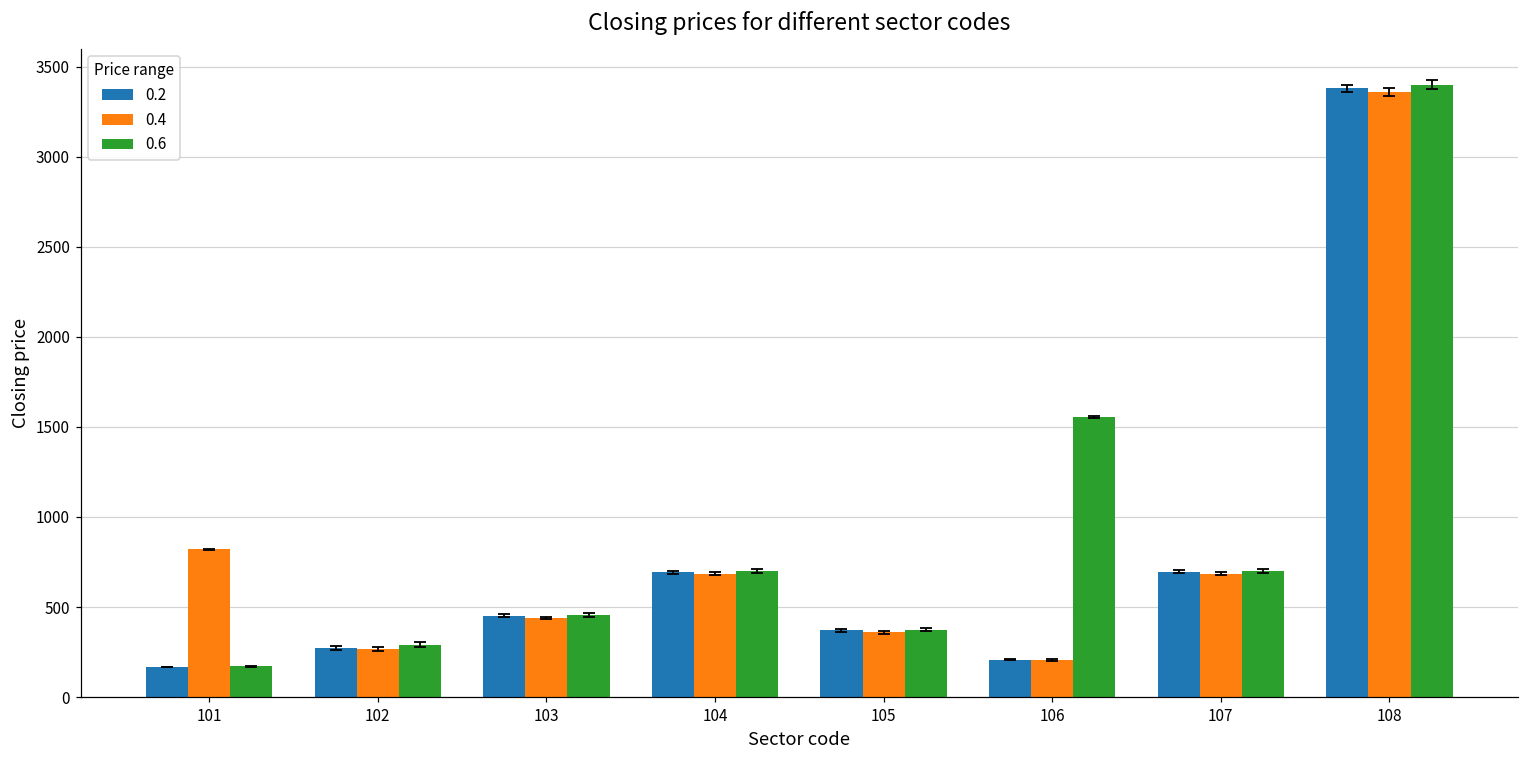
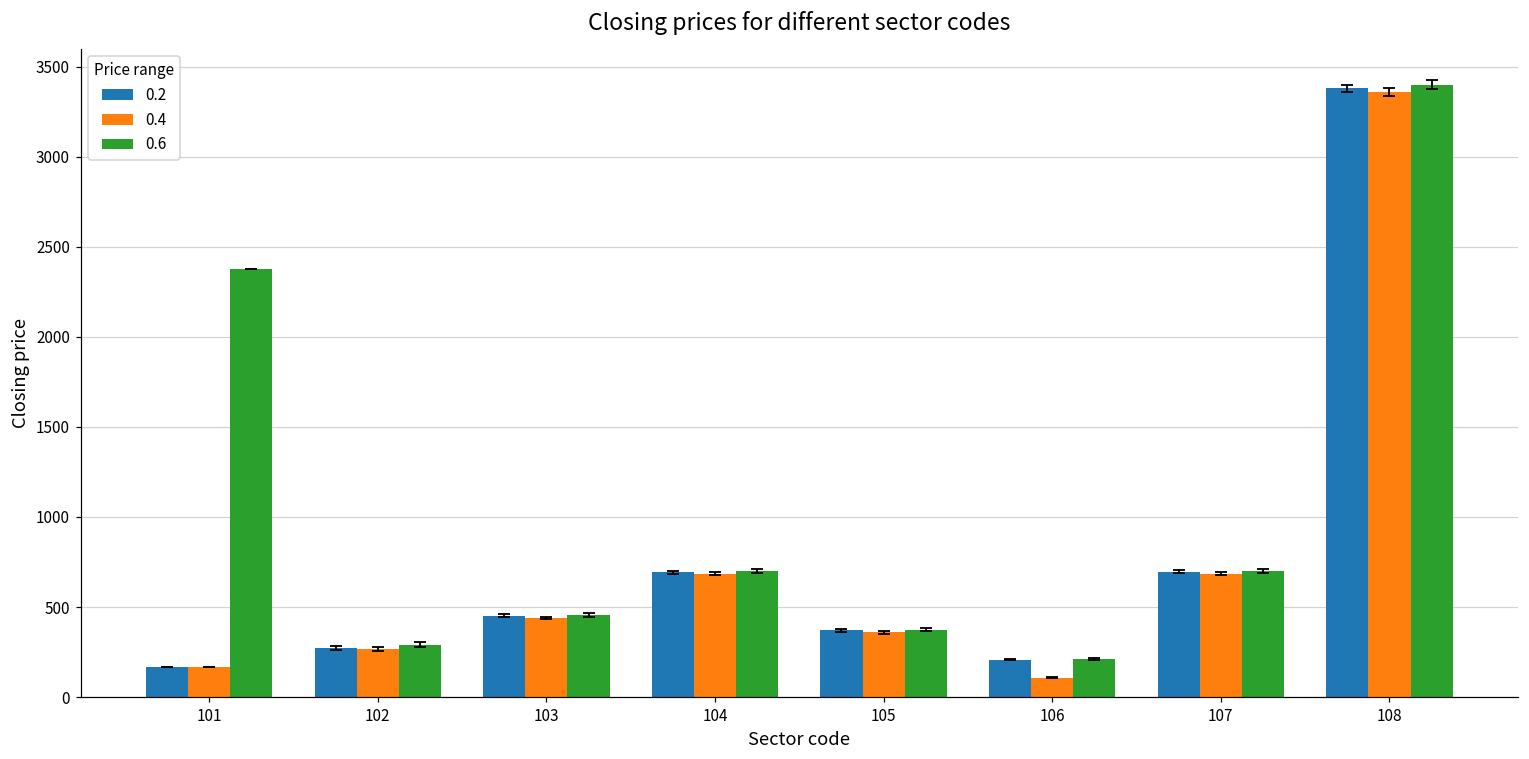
0.4, 101: 820 -> 170
0.6, 101: 170 -> 2380
0.4, 106: 210 -> 110
0.6, 106: 1560 -> 210
